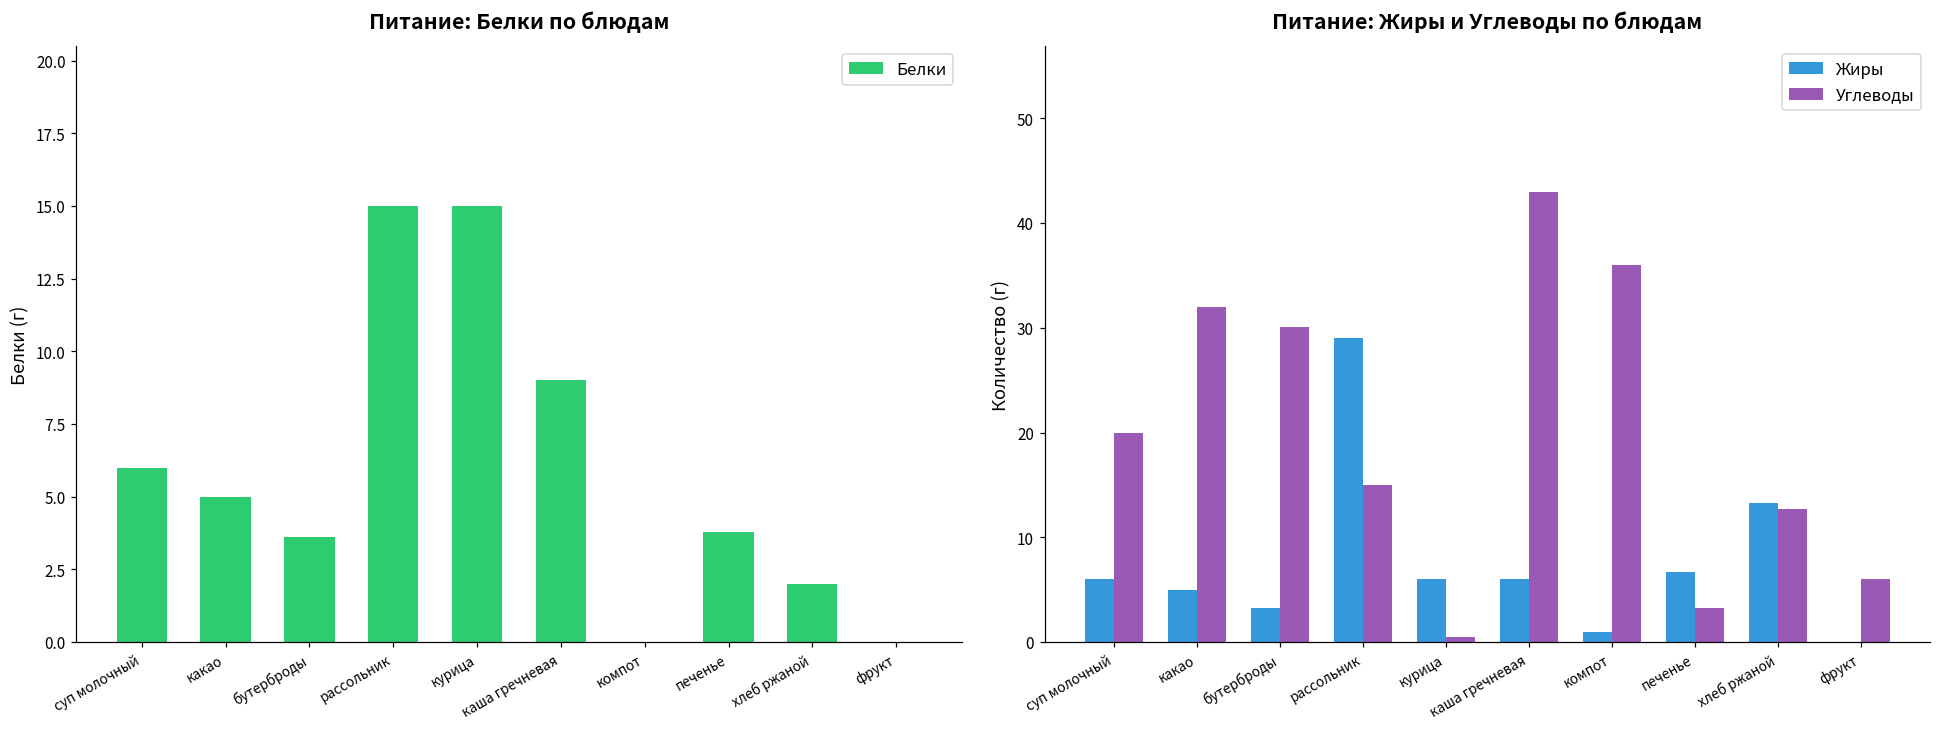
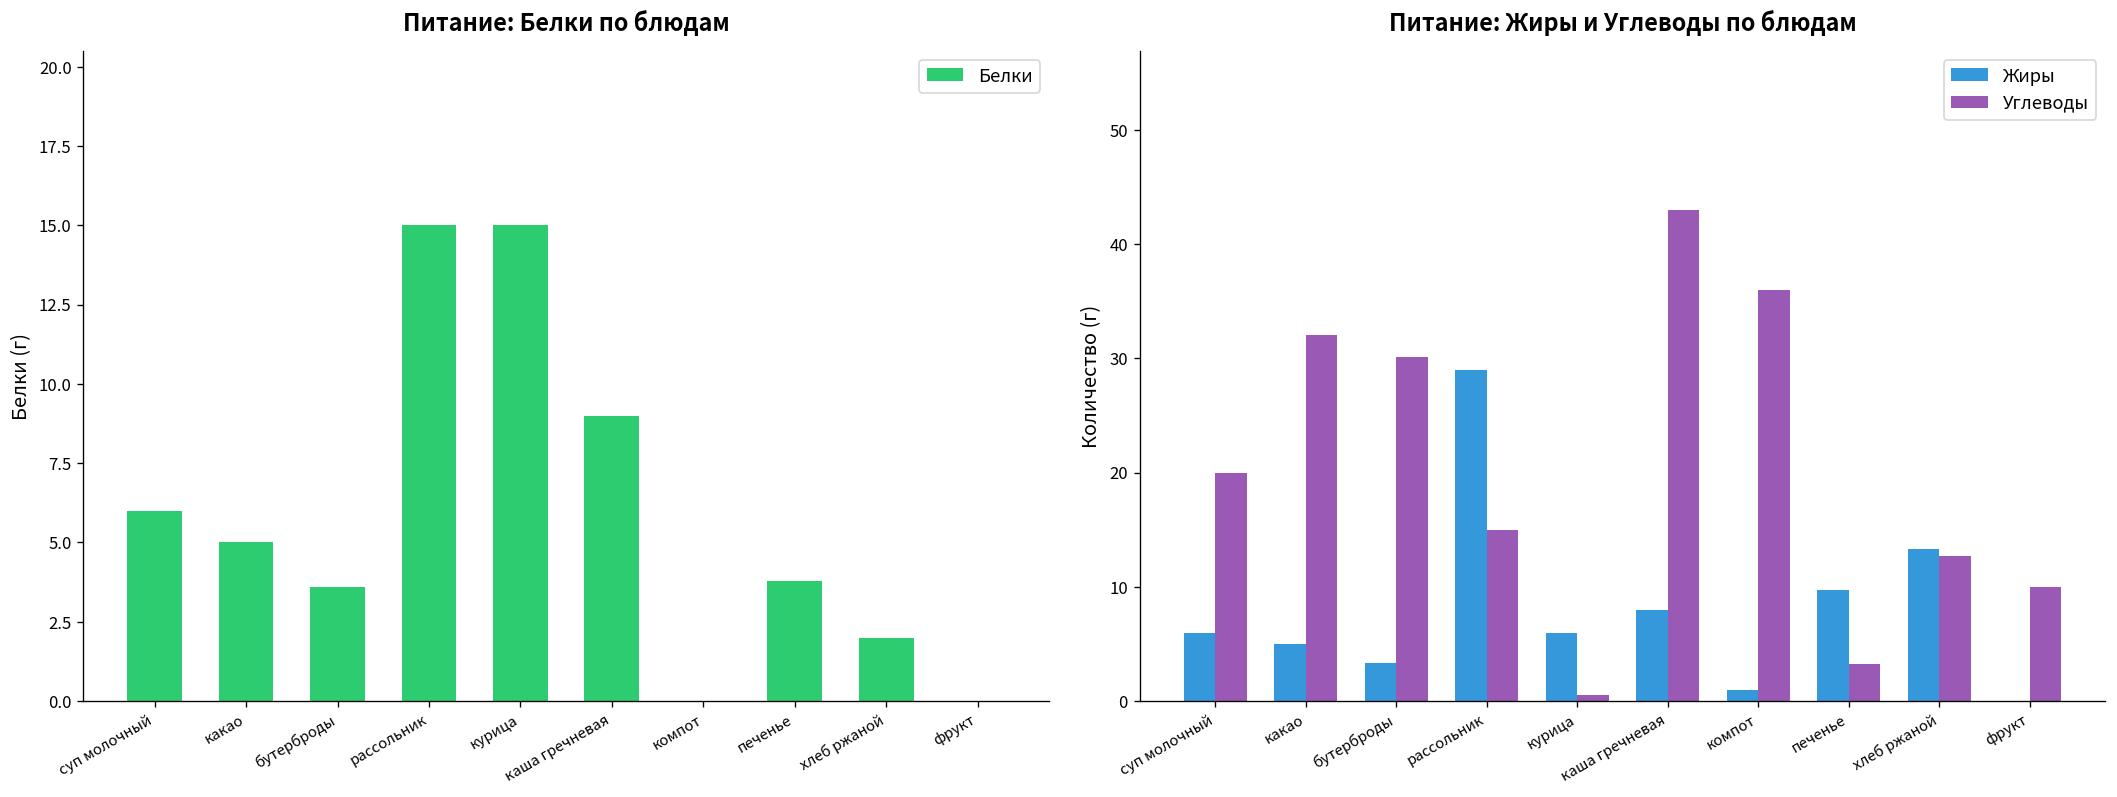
Питание: Жиры и Углеводы по блюдам, Жиры, каша гречневая: 6 -> 8
Питание: Жиры и Углеводы по блюдам, Жиры, печенье: 7 -> 10
Питание: Жиры и Углеводы по блюдам, Углеводы, фрукт: 6 -> 10
